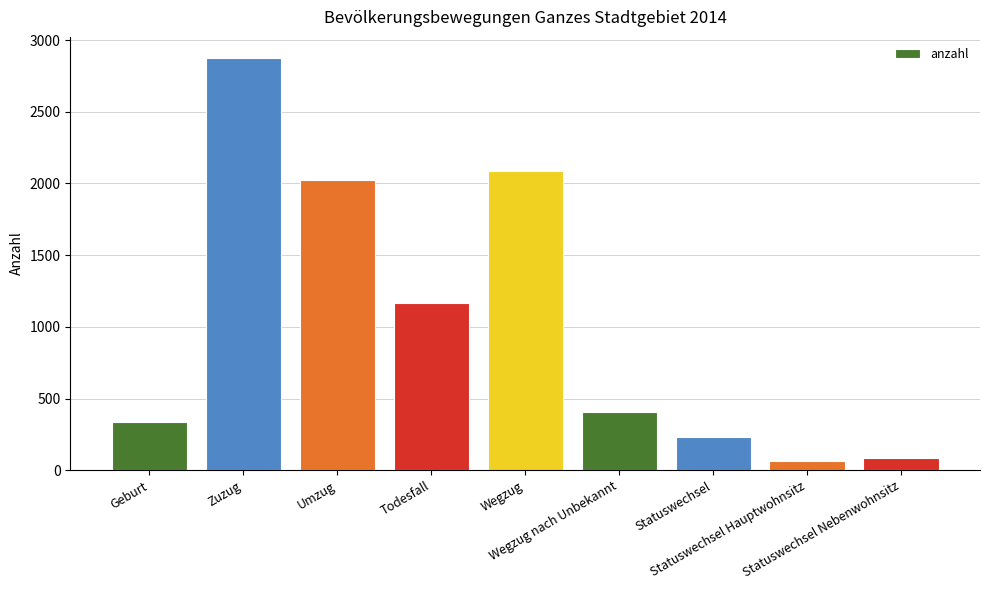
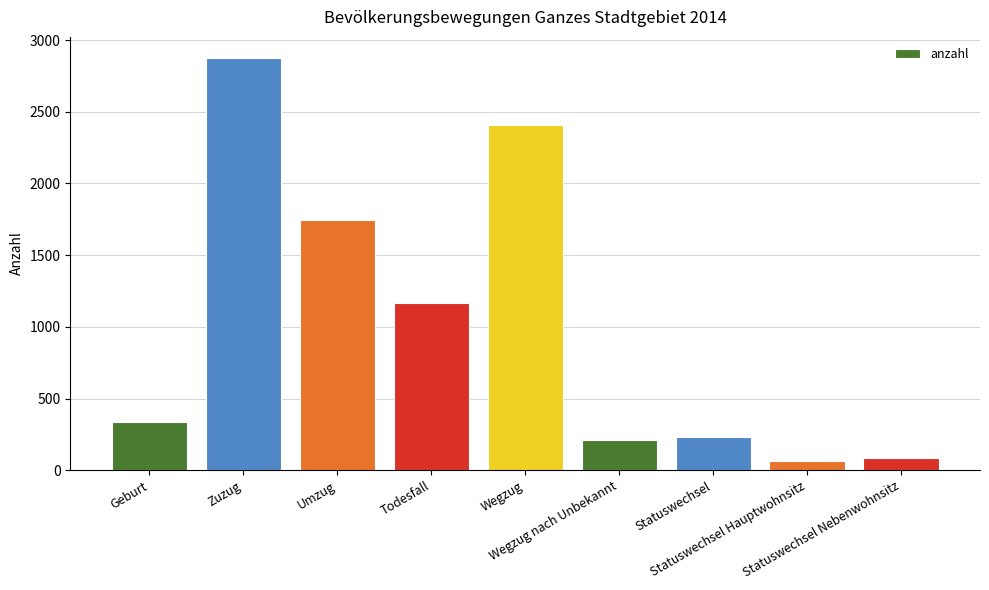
Umzug: 2020 -> 1740
Wegzug: 2080 -> 2410
Wegzug nach Unbekannt: 410 -> 210
